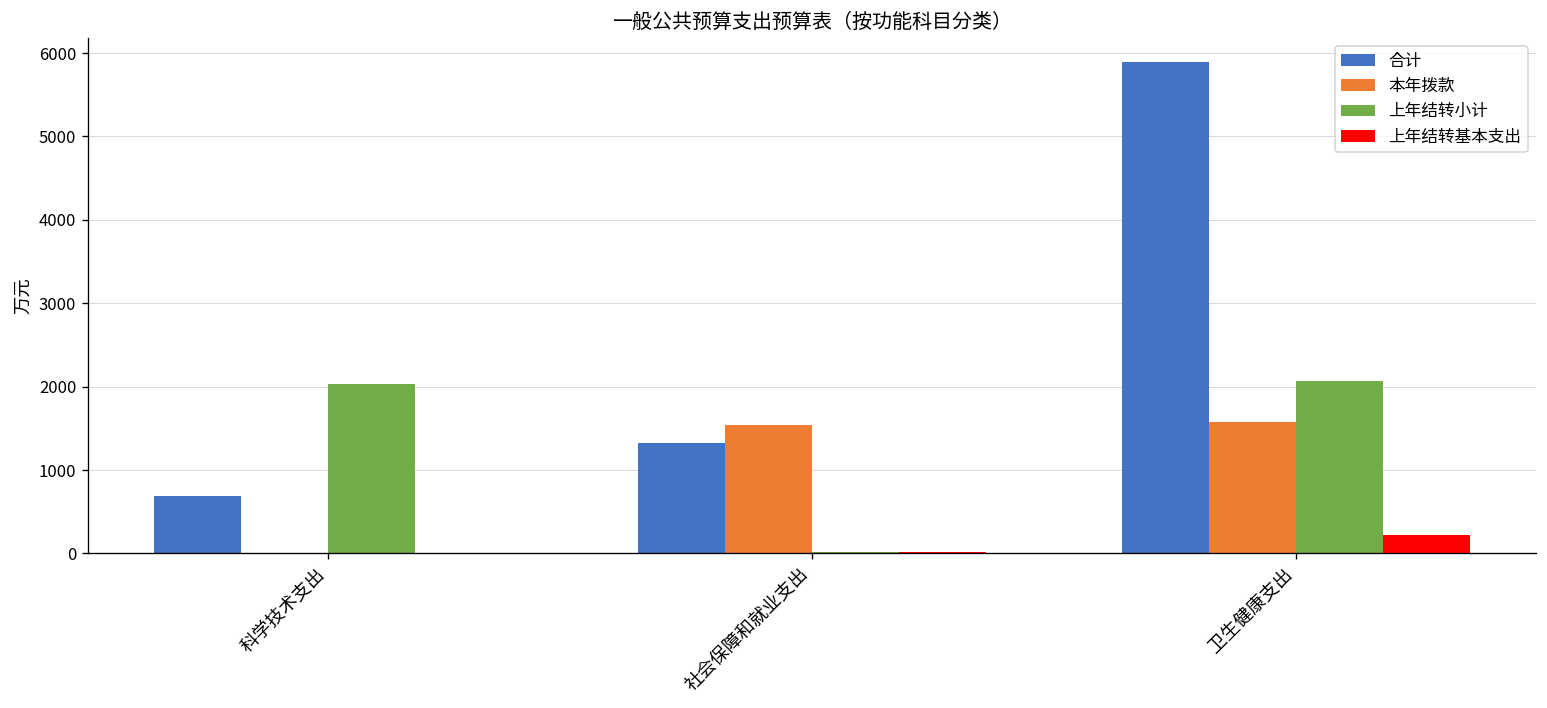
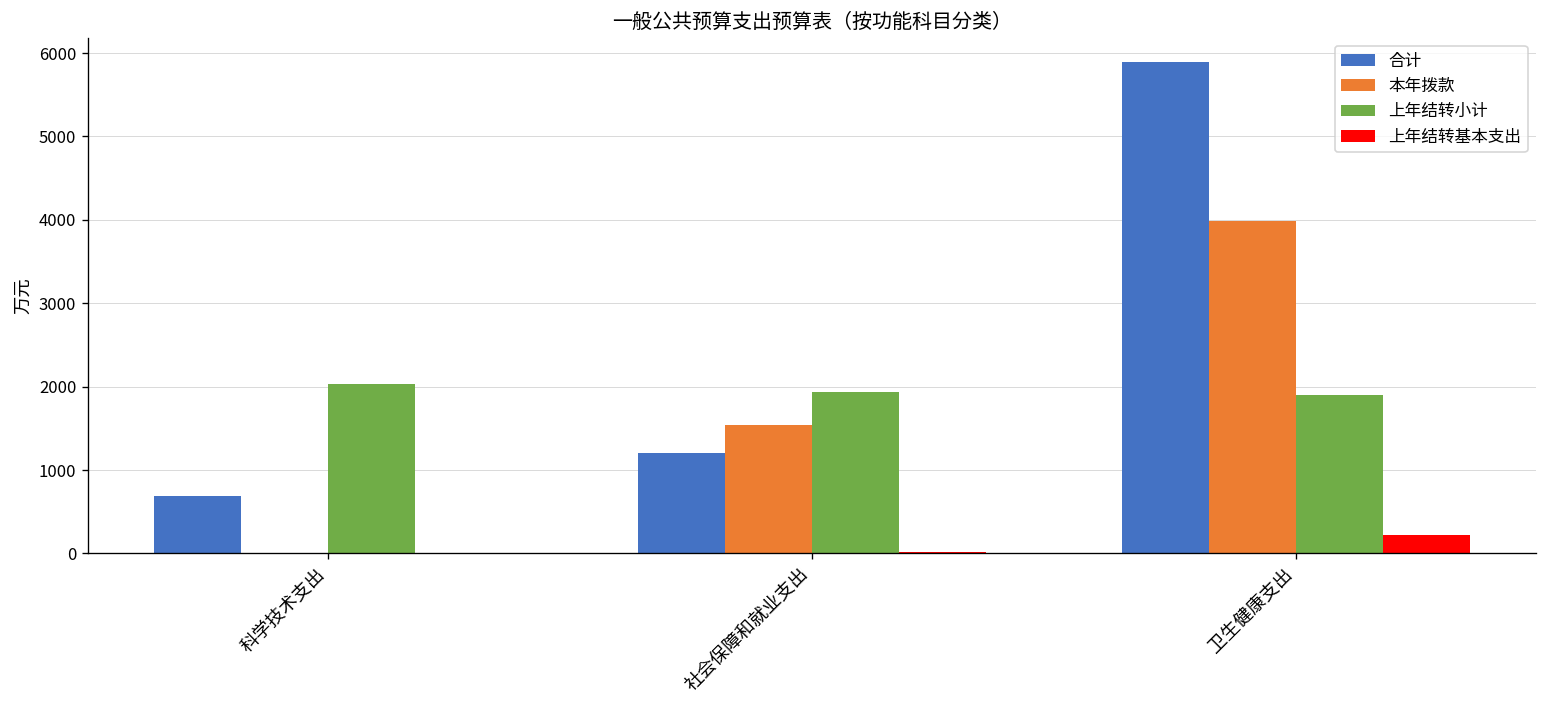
合计, 社会保障和就业支出: 1300 -> 1200
上年结转小计, 社会保障和就业支出: 0 -> 1900
本年拨款, 卫生健康支出: 1600 -> 4000
上年结转小计, 卫生健康支出: 2100 -> 1900
